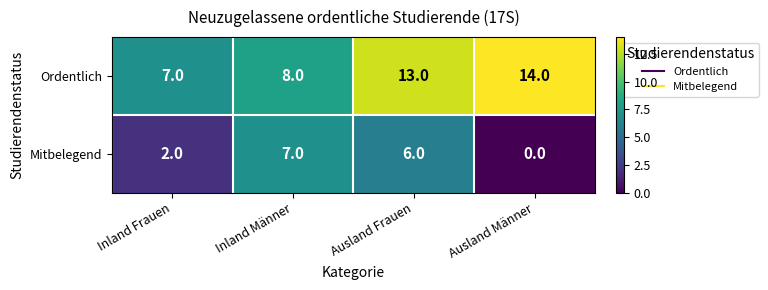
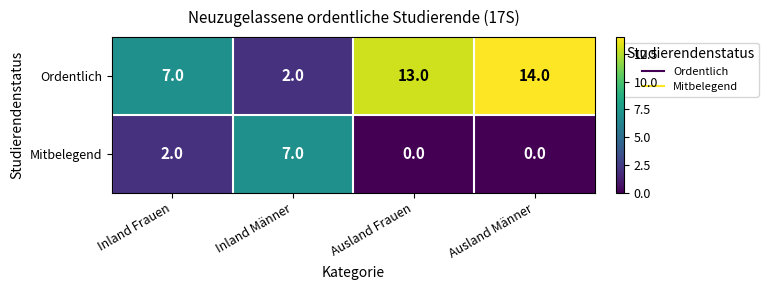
Ordentlich, Inland Männer: 8.0 -> 2.0
Mitbelegend, Ausland Frauen: 6.0 -> 0.0
